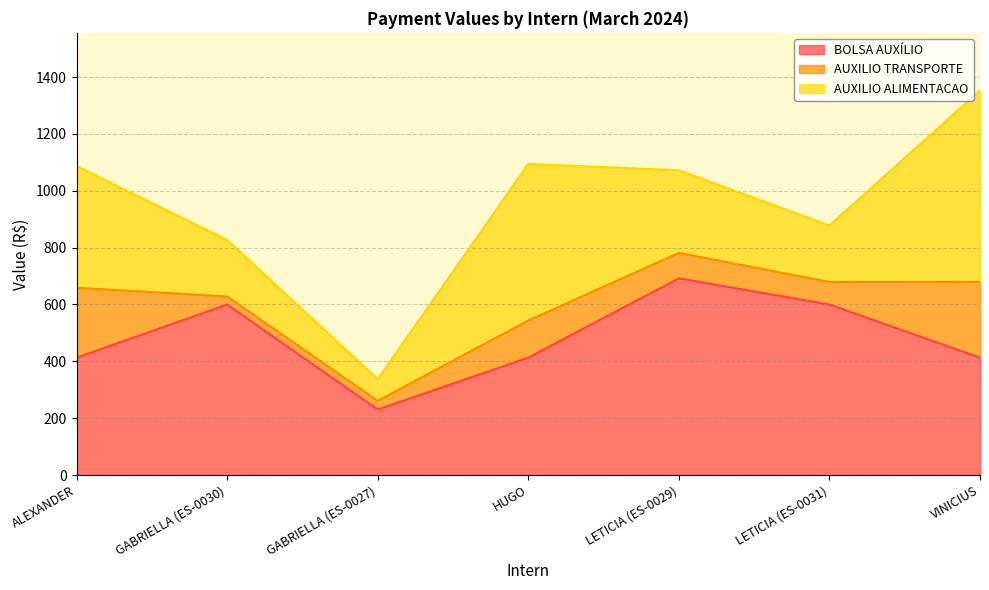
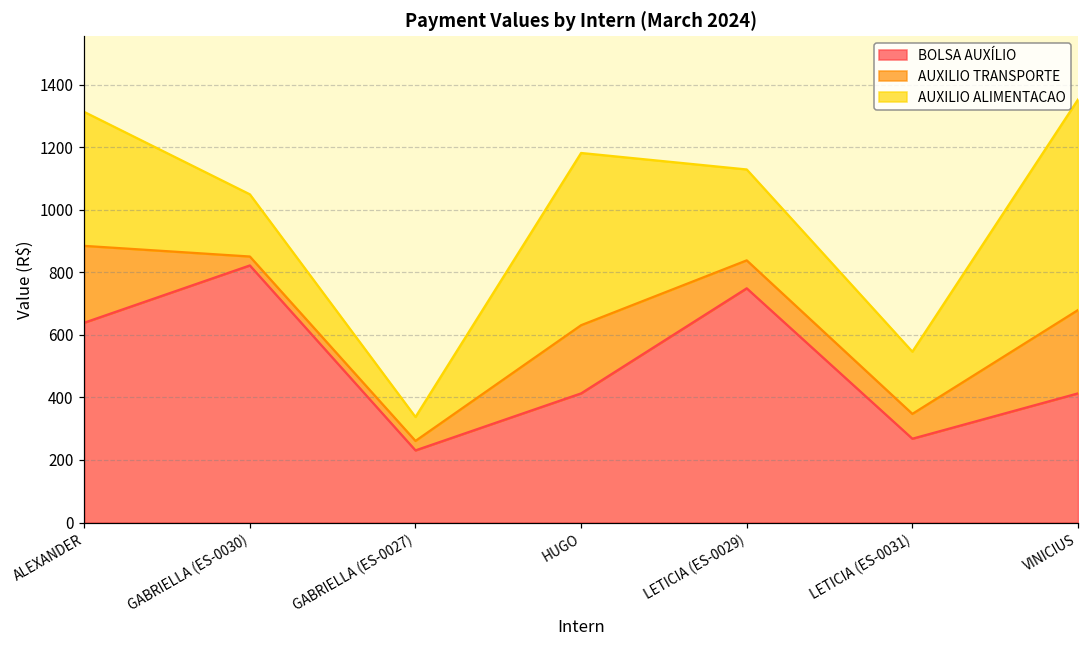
BOLSA AUXÍLIO, ALEXANDER: 410 -> 640
BOLSA AUXÍLIO, GABRIELLA (ES-0030): 600 -> 820
AUXILIO TRANSPORTE, HUGO: 130 -> 220
BOLSA AUXÍLIO, LETICIA (ES-0029): 690 -> 750
BOLSA AUXÍLIO, LETICIA (ES-0031): 600 -> 270
